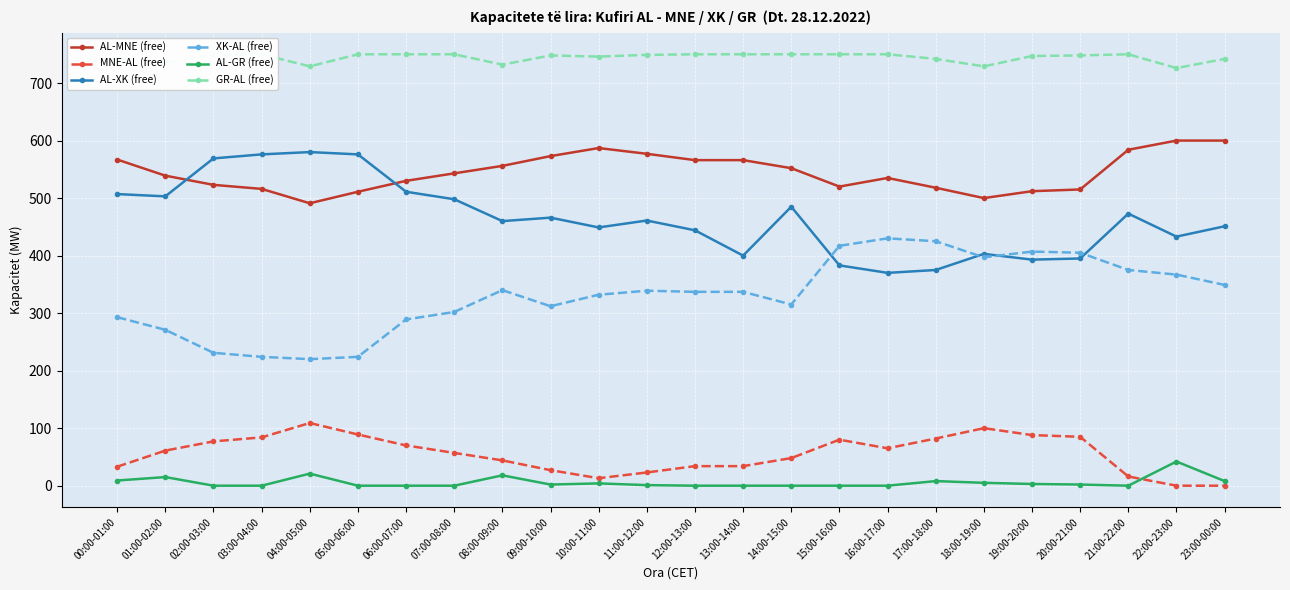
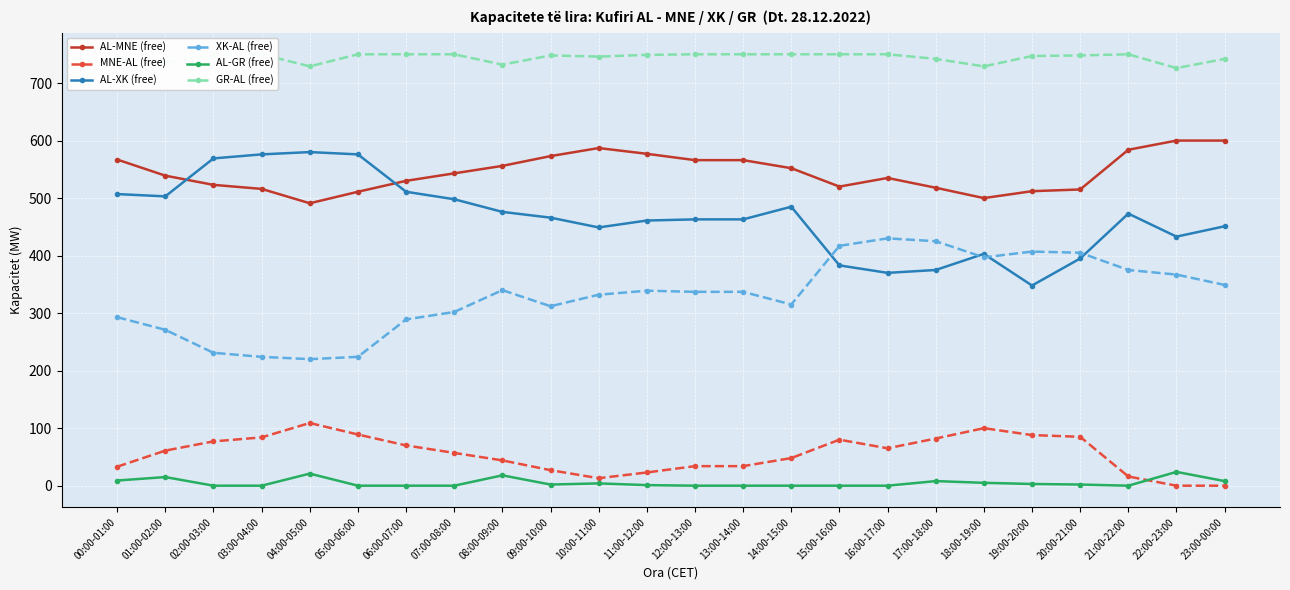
AL-XK (free), 08:00-09:00: 460 -> 480
AL-XK (free), 12:00-13:00: 440 -> 460
AL-XK (free), 13:00-14:00: 400 -> 460
AL-XK (free), 19:00-20:00: 390 -> 350
AL-GR (free), 22:00-23:00: 40 -> 20
